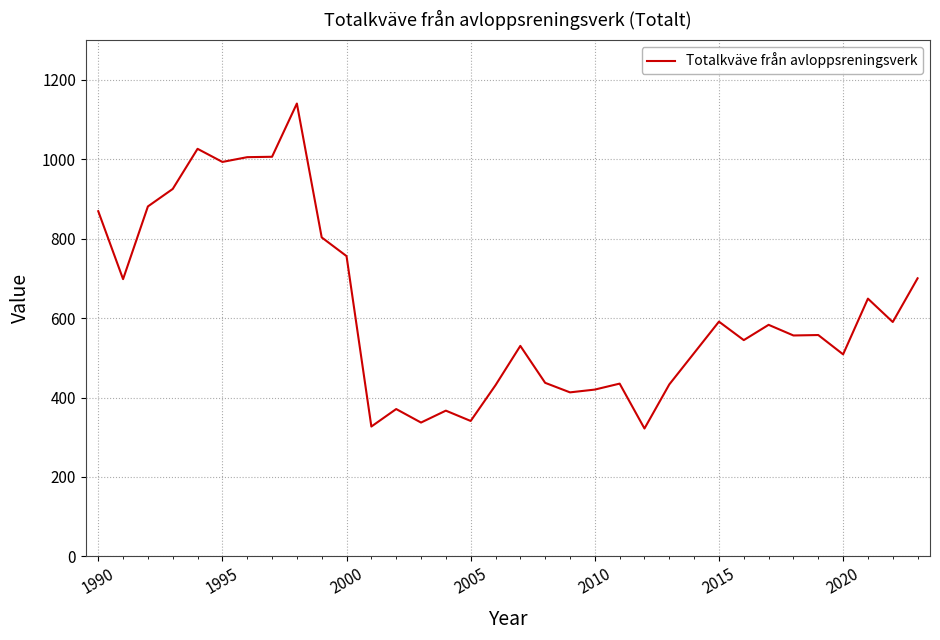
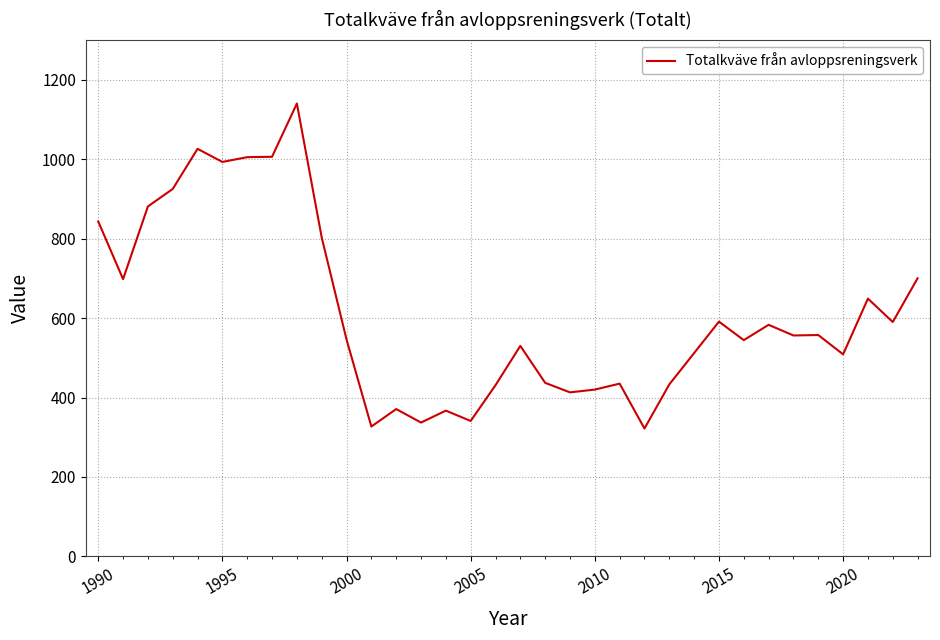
1990: 870 -> 840
2000: 760 -> 550
